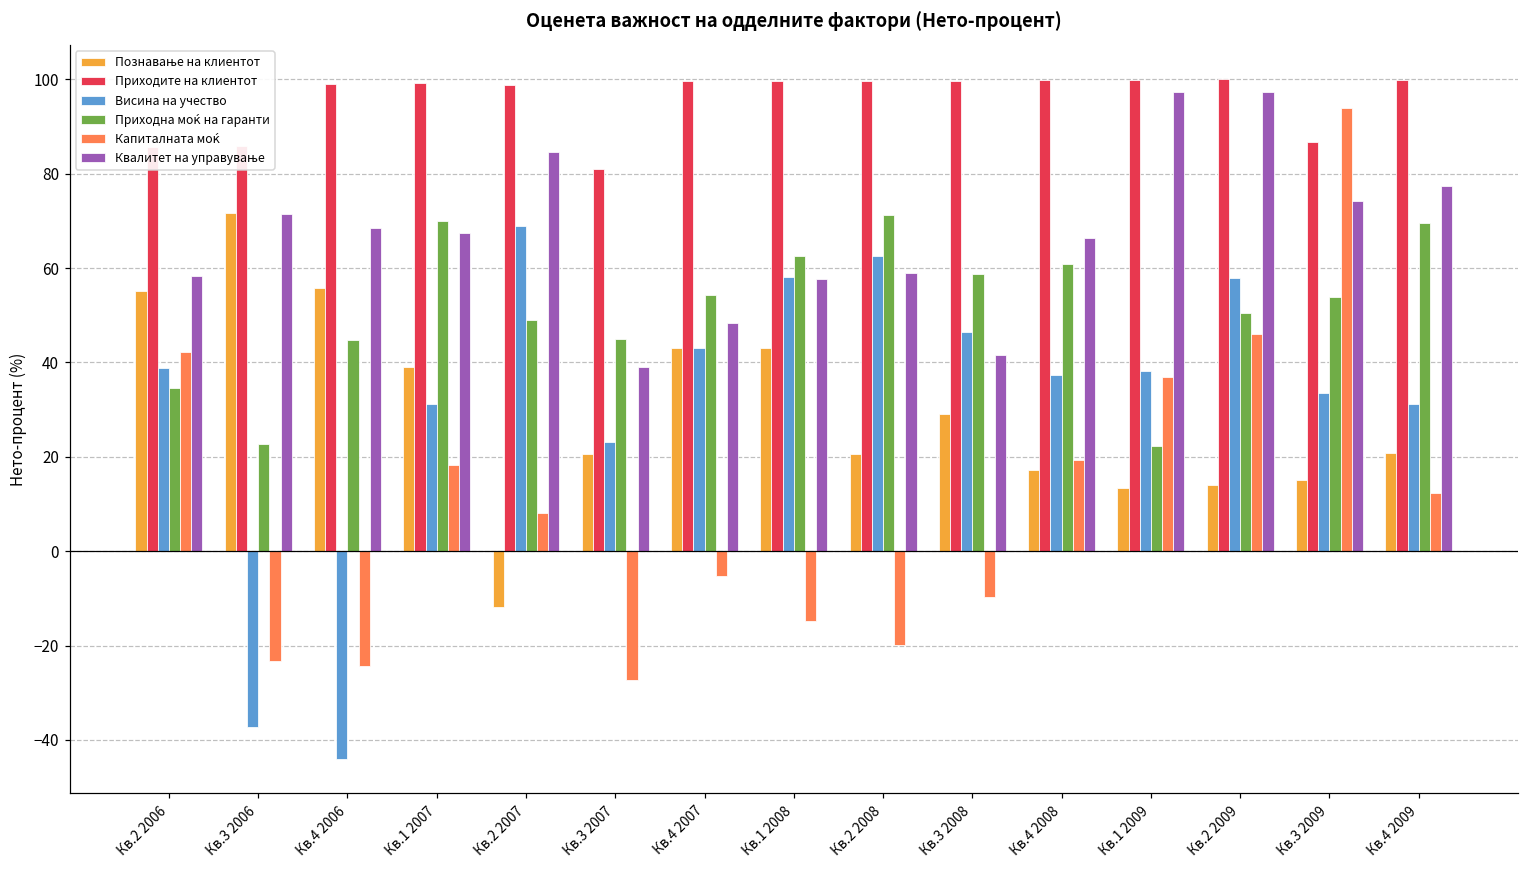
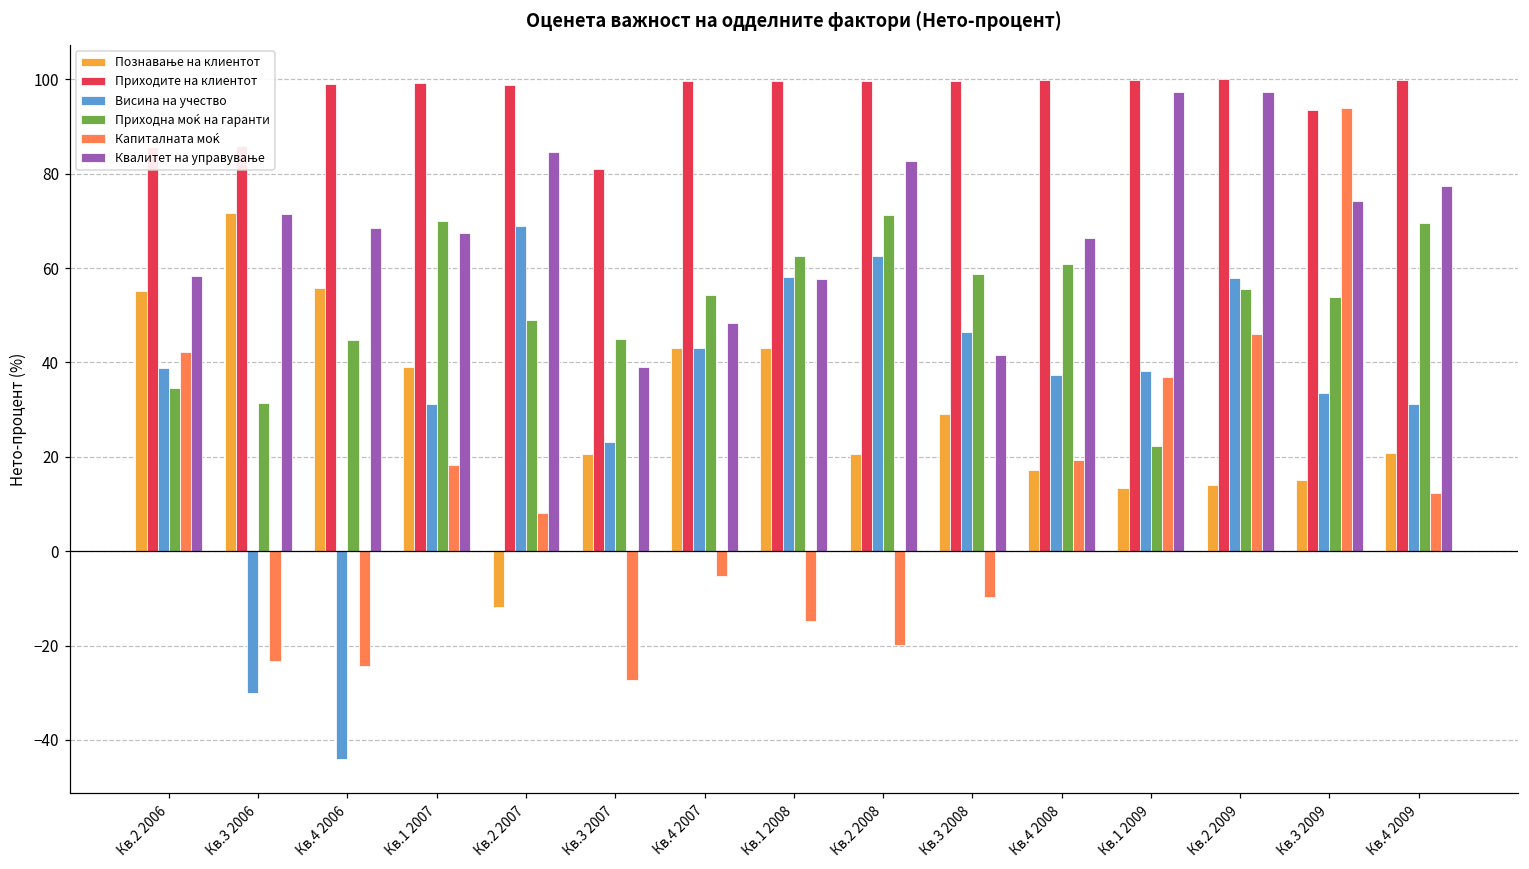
Висина на учество, Кв.3 2006: -37 -> -30
Приходна моќ на гаранти, Кв.3 2006: 23 -> 31
Квалитет на управување, Кв.2 2008: 59 -> 83
Приходна моќ на гаранти, Кв.2 2009: 51 -> 56
Приходите на клиентот, Кв.3 2009: 87 -> 94
